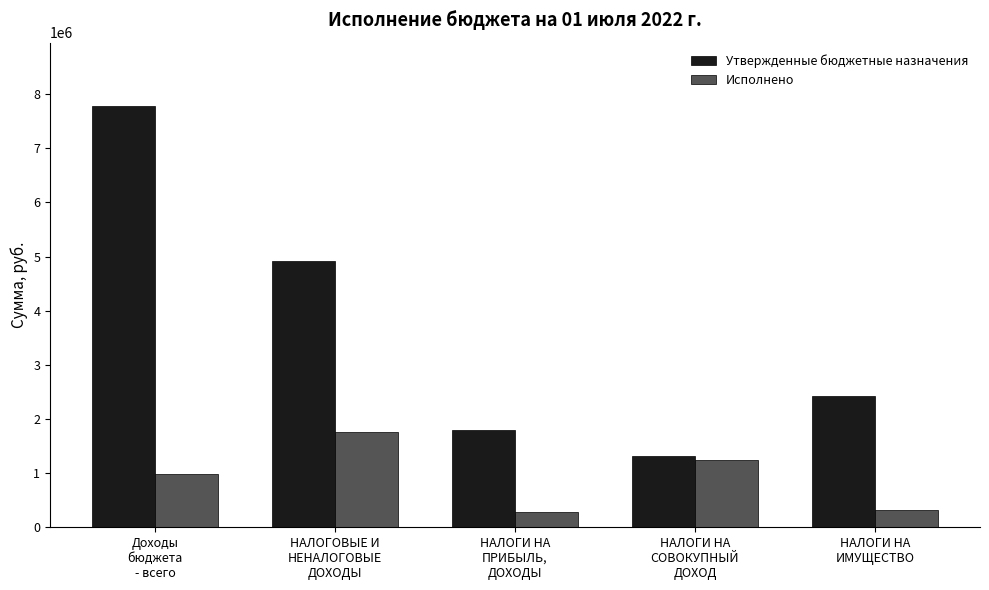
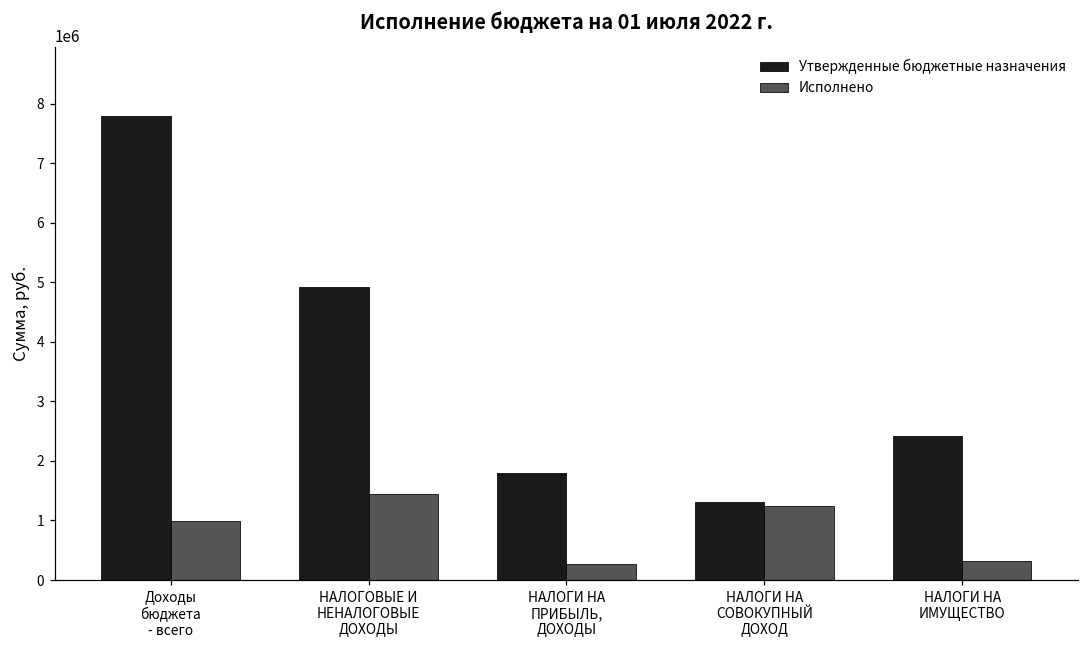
Исполнено, НАЛОГОВЫЕ И НЕНАЛОГОВЫЕ ДОХОДЫ: 1800000 -> 1400000
